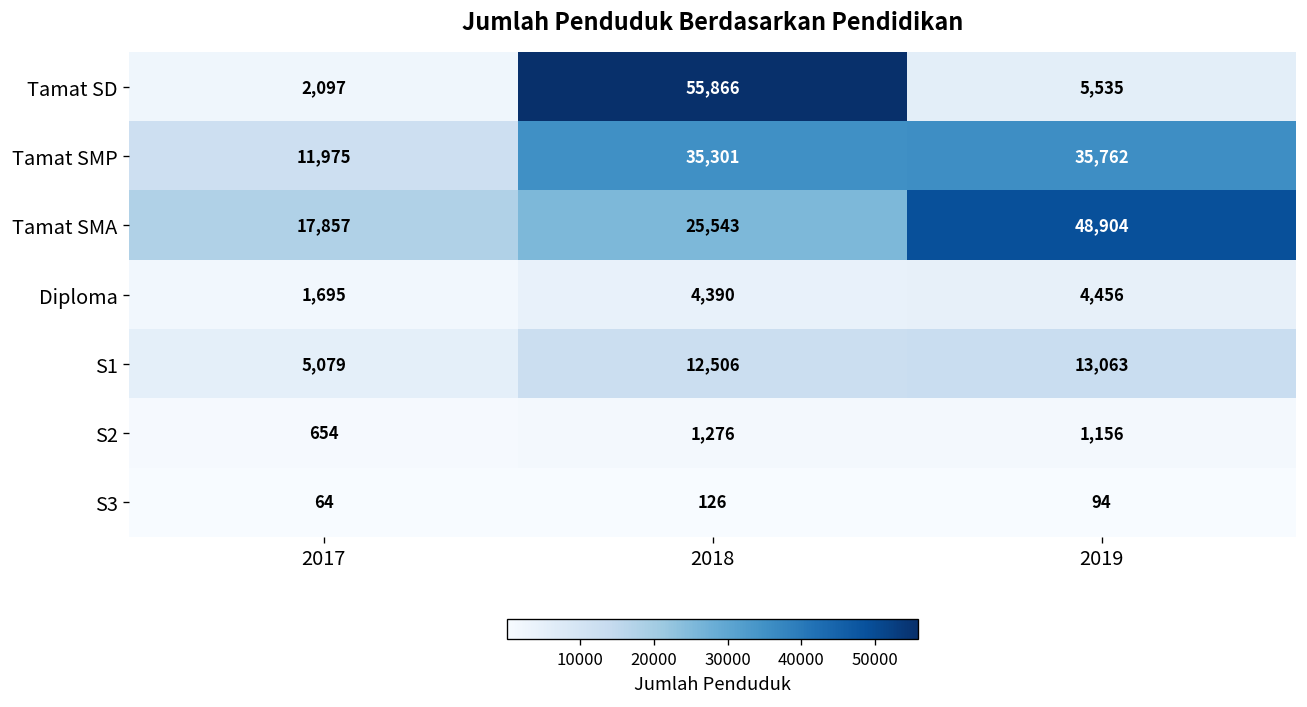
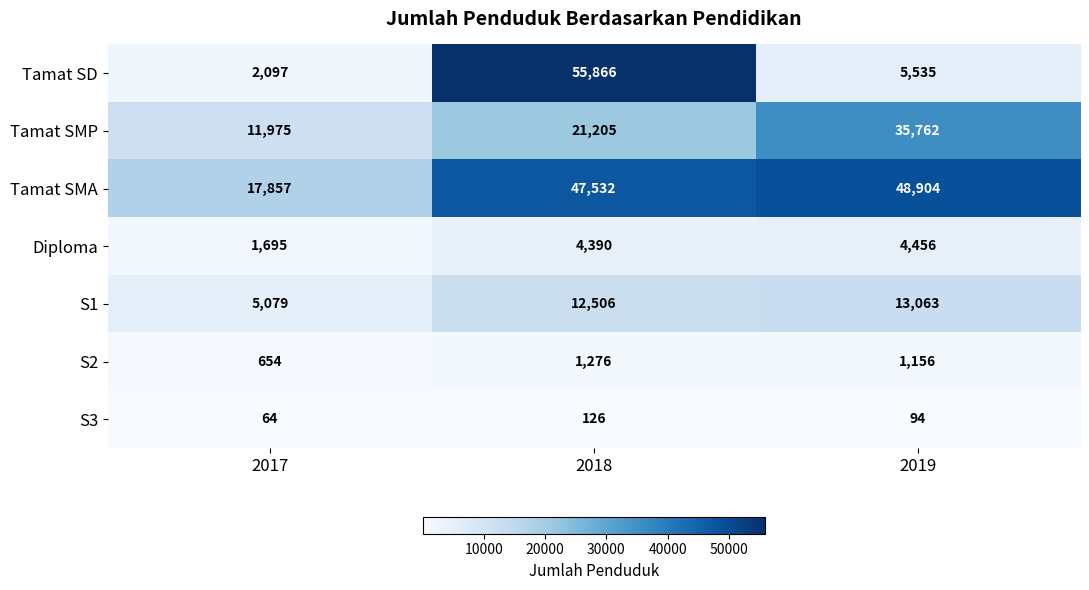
Tamat SMP, 2018: 35,301 -> 21,205
Tamat SMA, 2018: 25,543 -> 47,532
